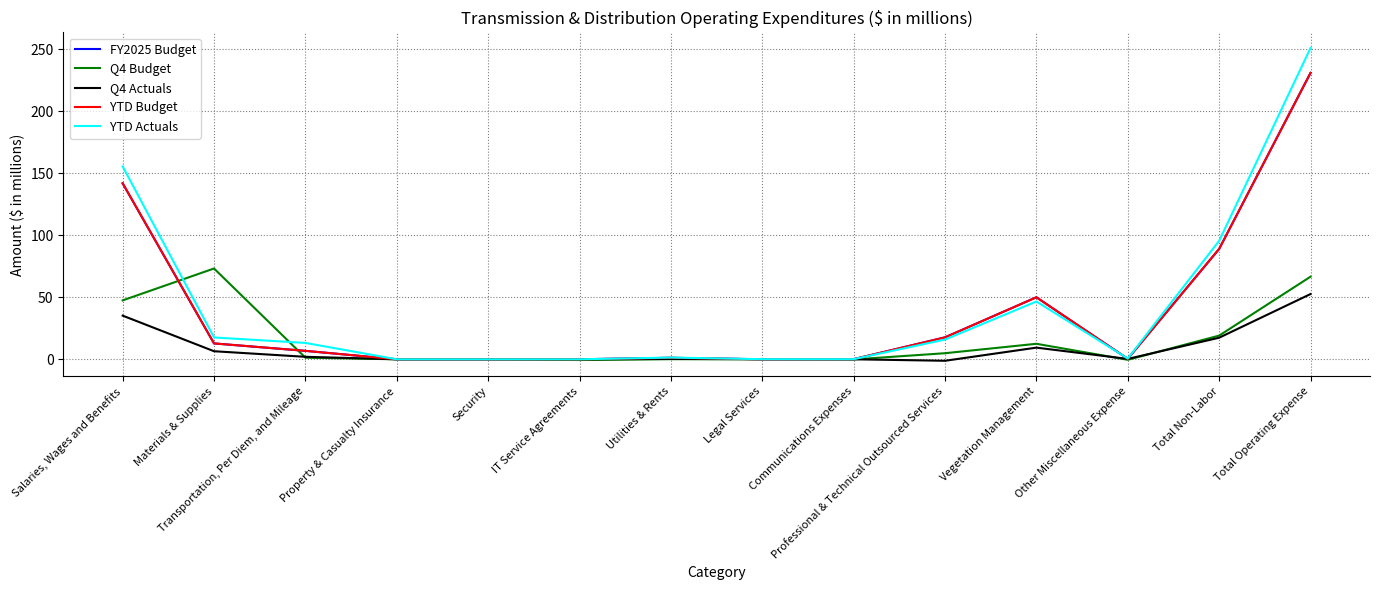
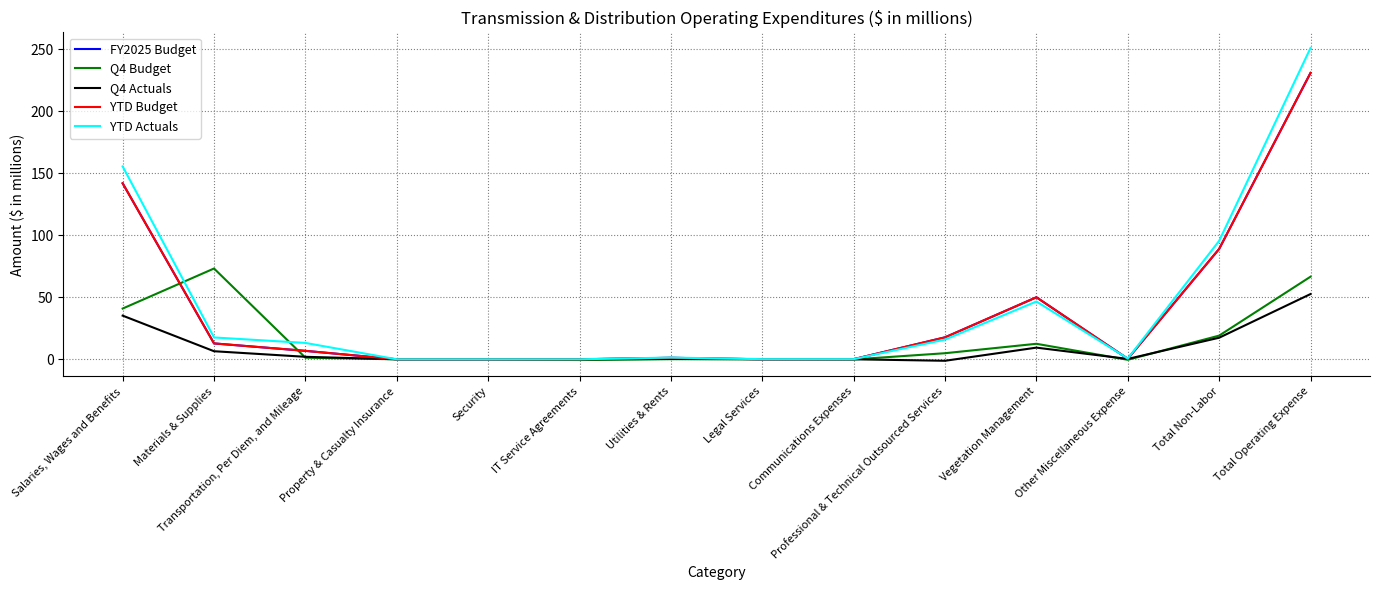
Q4 Budget, Salaries, Wages and Benefits: 48 -> 41
